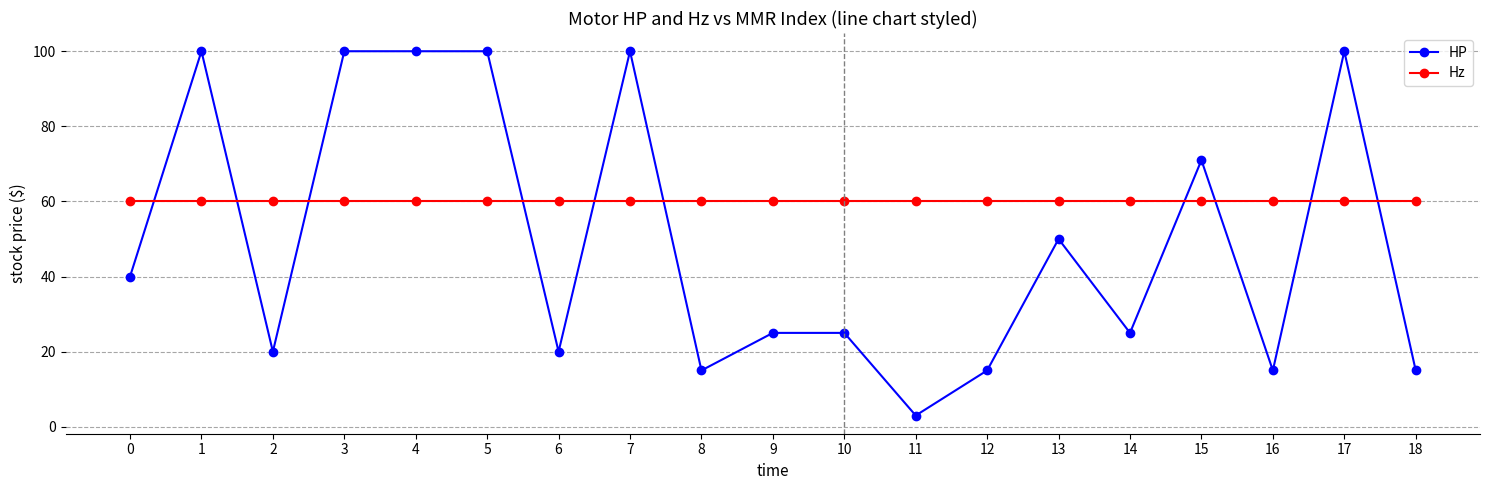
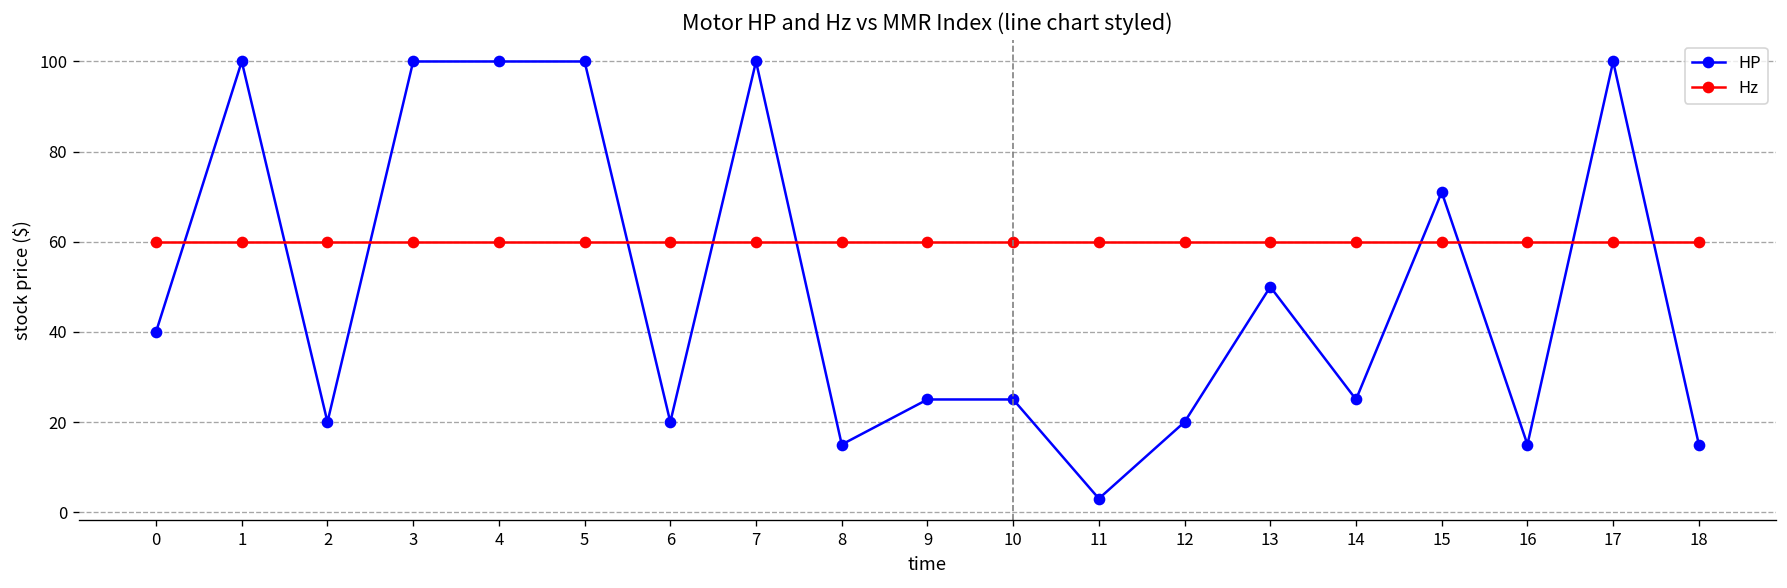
HP, 12: 15 -> 20
